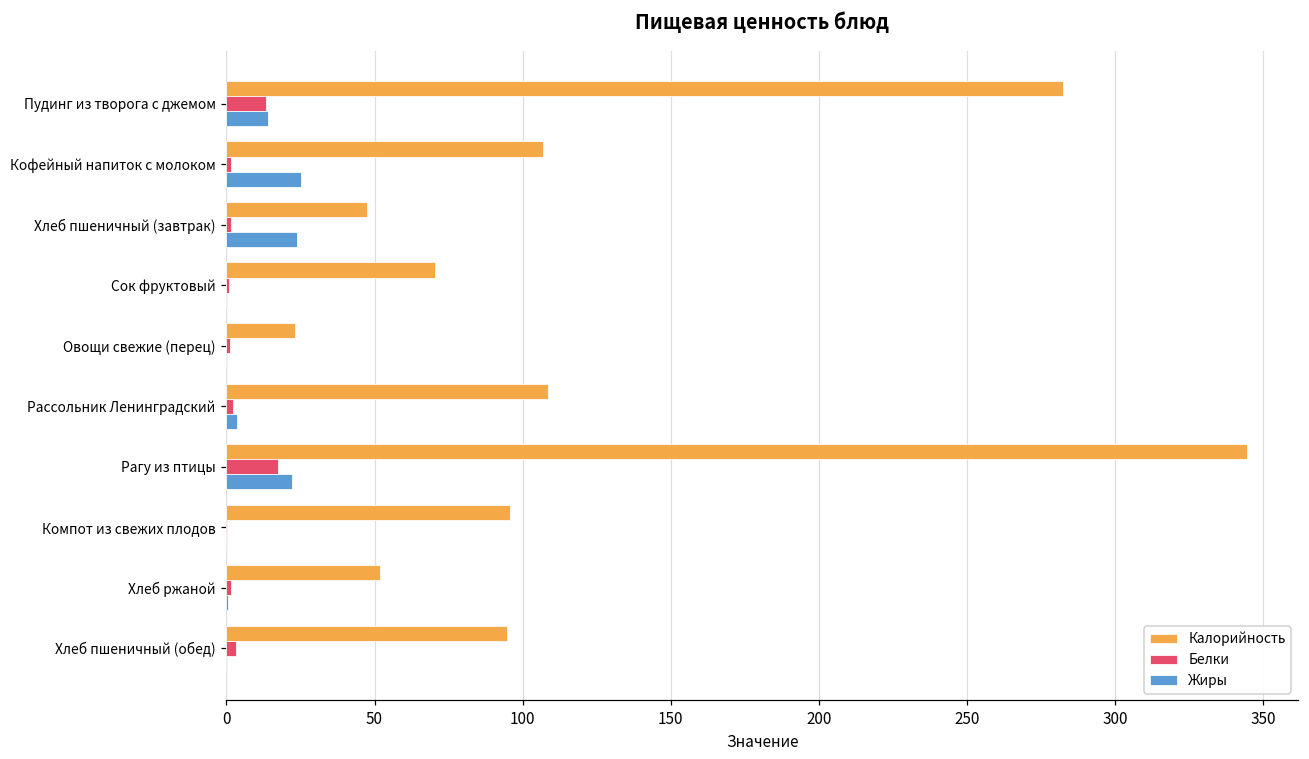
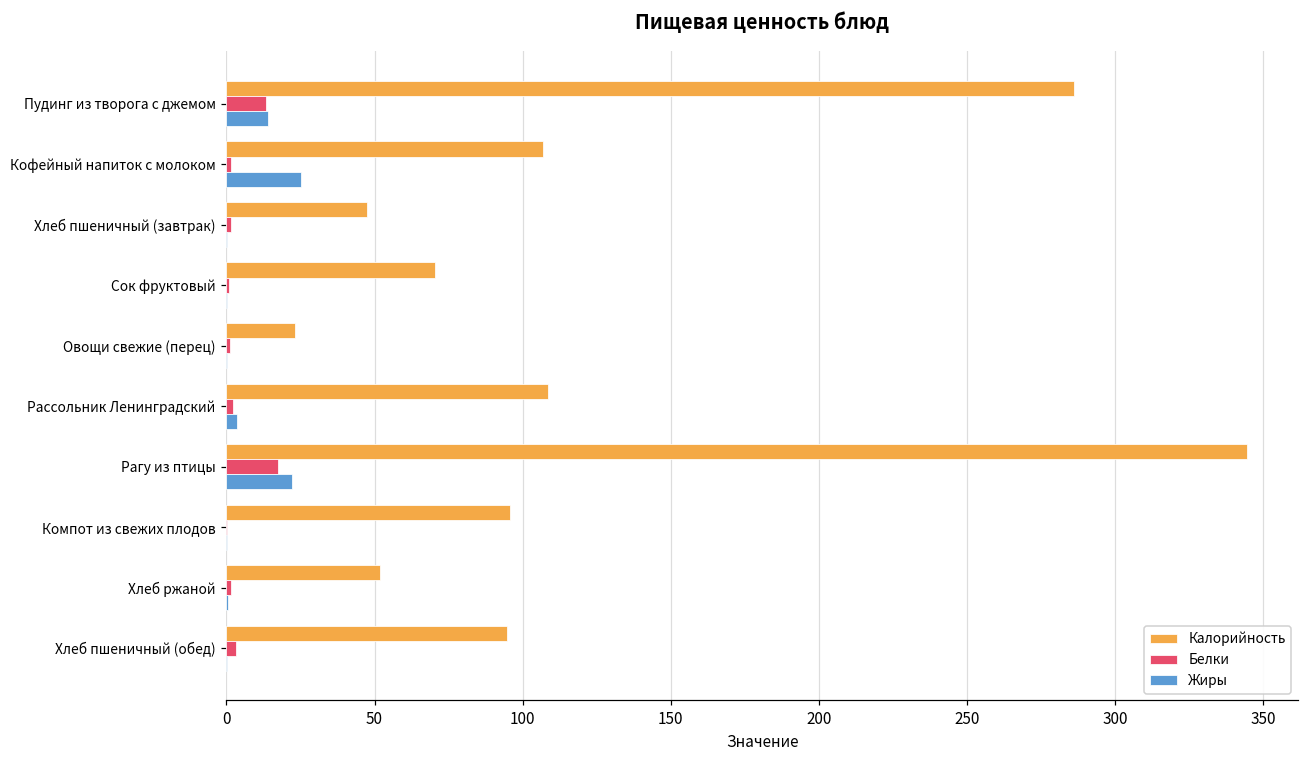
Калорийность, Пудинг из творога с джемом: 283 -> 286
Жиры, Хлеб пшеничный (завтрак): 24 -> 0
